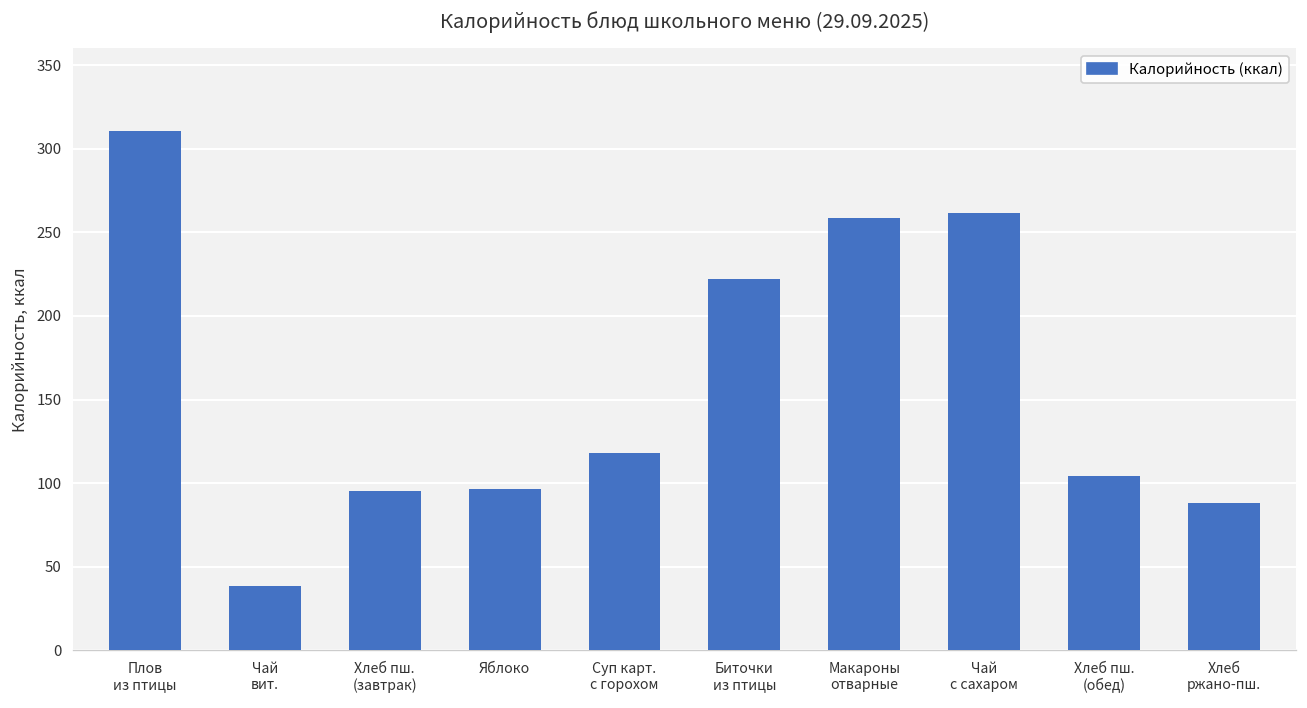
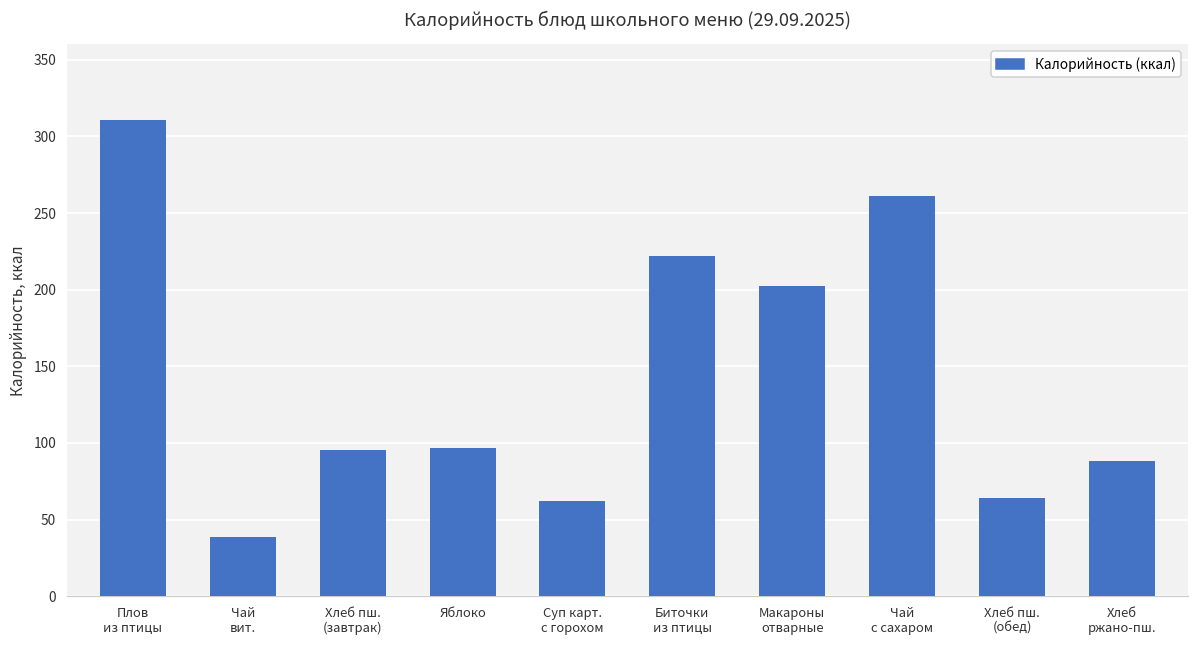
Суп карт. с горохом: 118 -> 62
Макароны отварные: 258 -> 202
Хлеб пш. (обед): 104 -> 64
